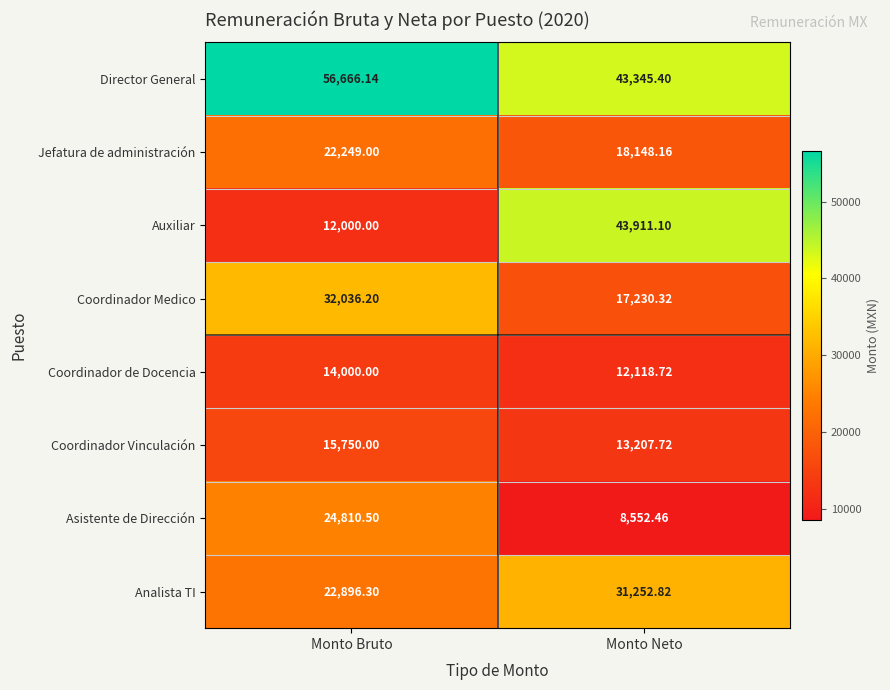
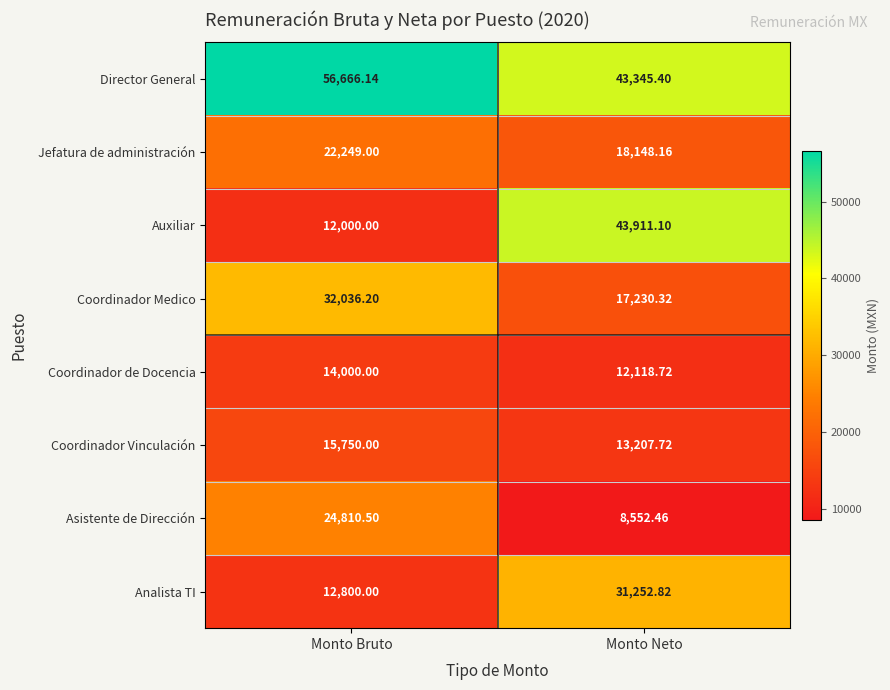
Analista TI, Monto Bruto: 22,896.30 -> 12,800.00
